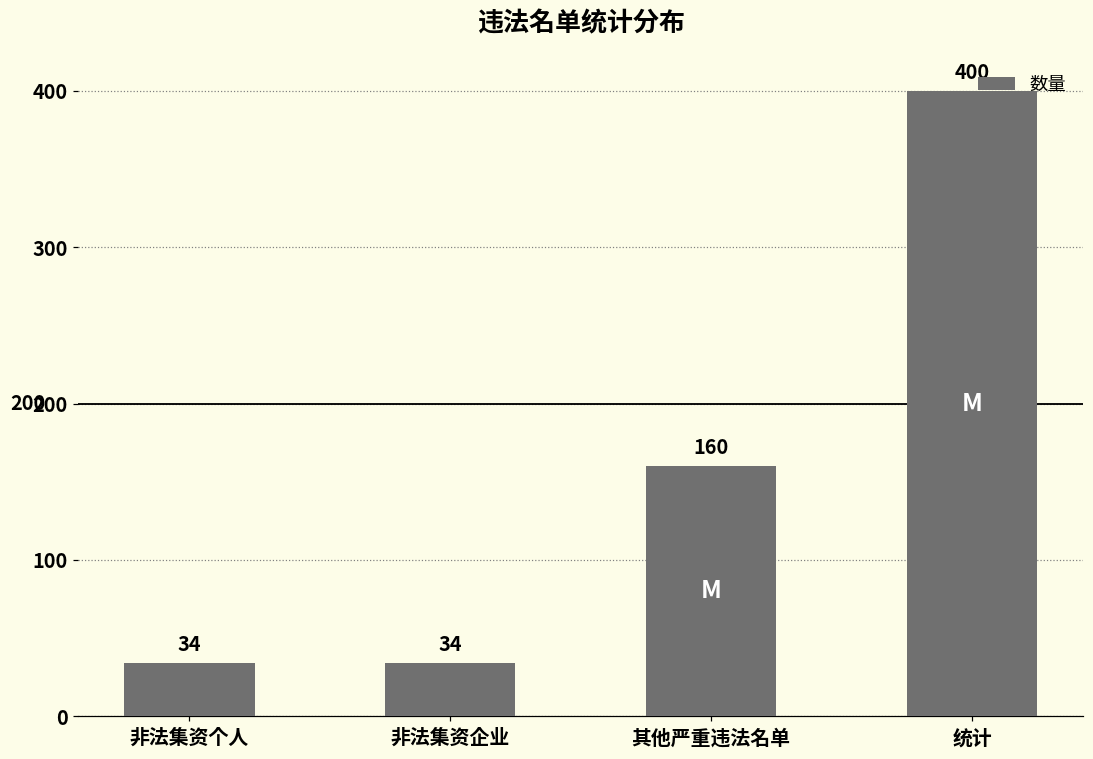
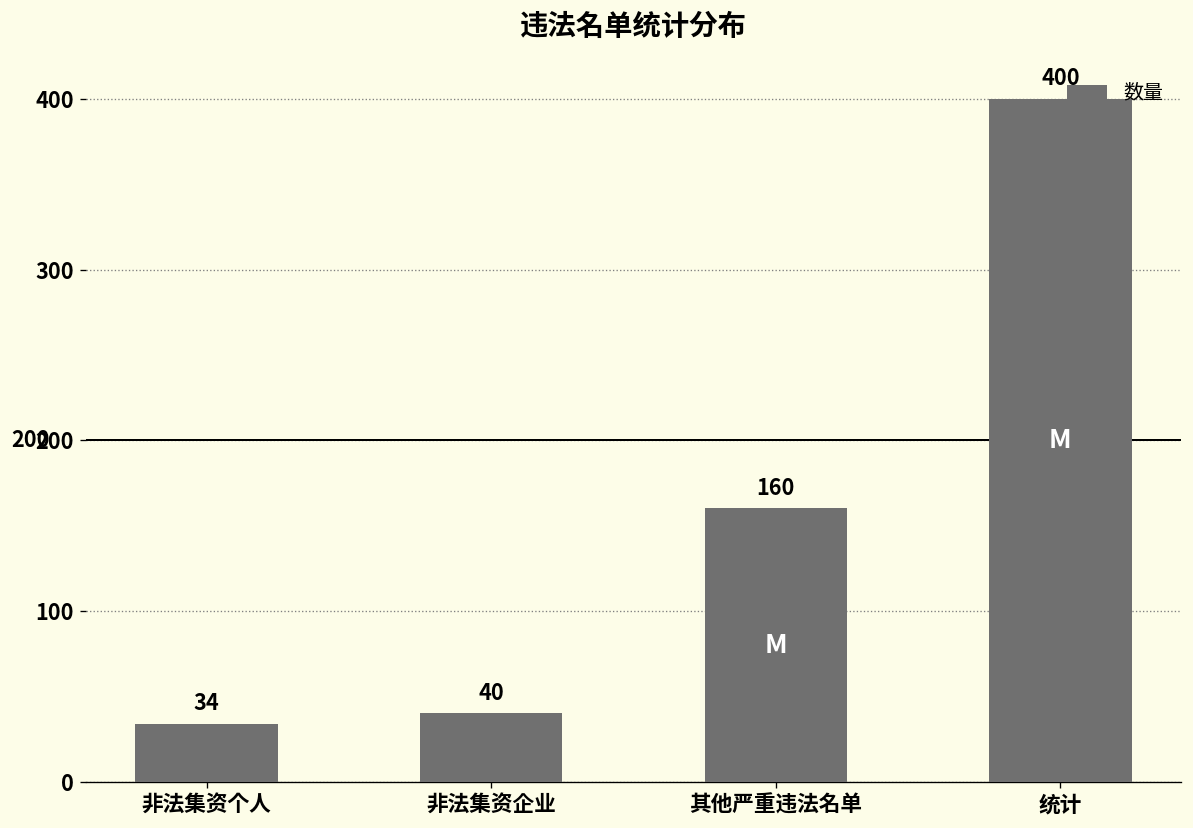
非法集资企业: 34 -> 40
